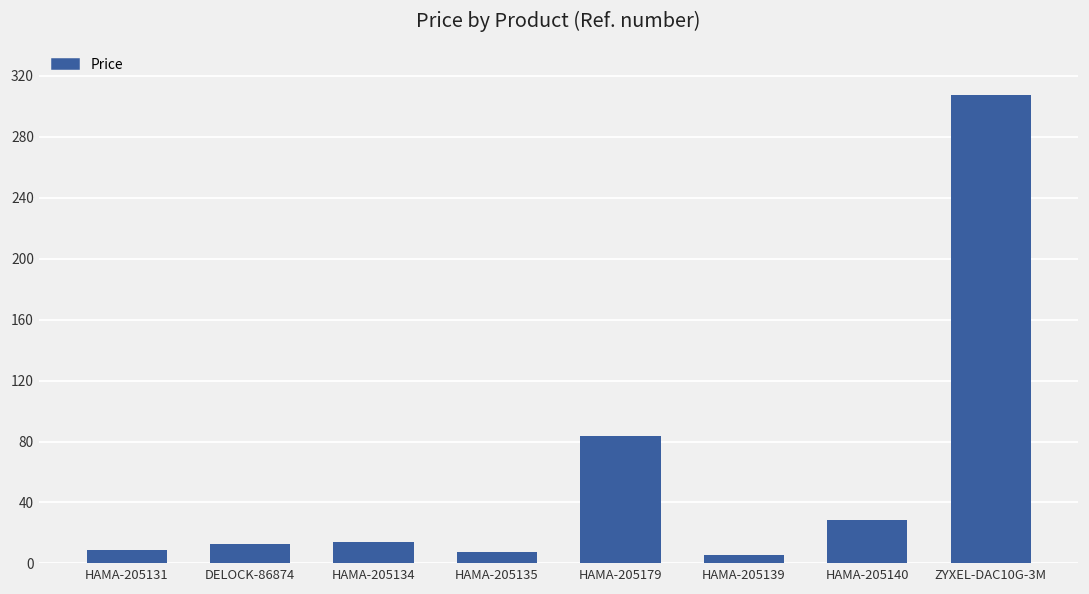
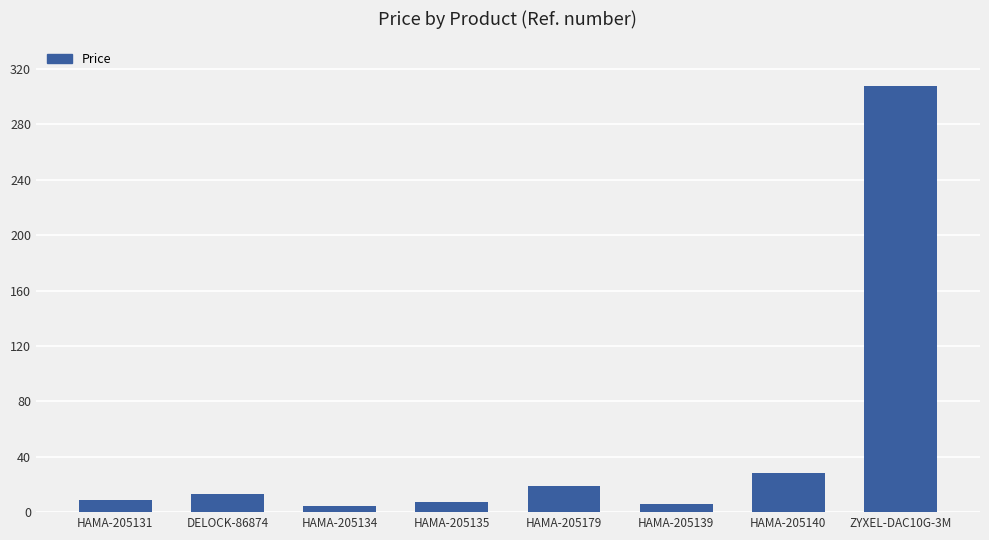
HAMA-205134: 14 -> 5
HAMA-205179: 84 -> 19
